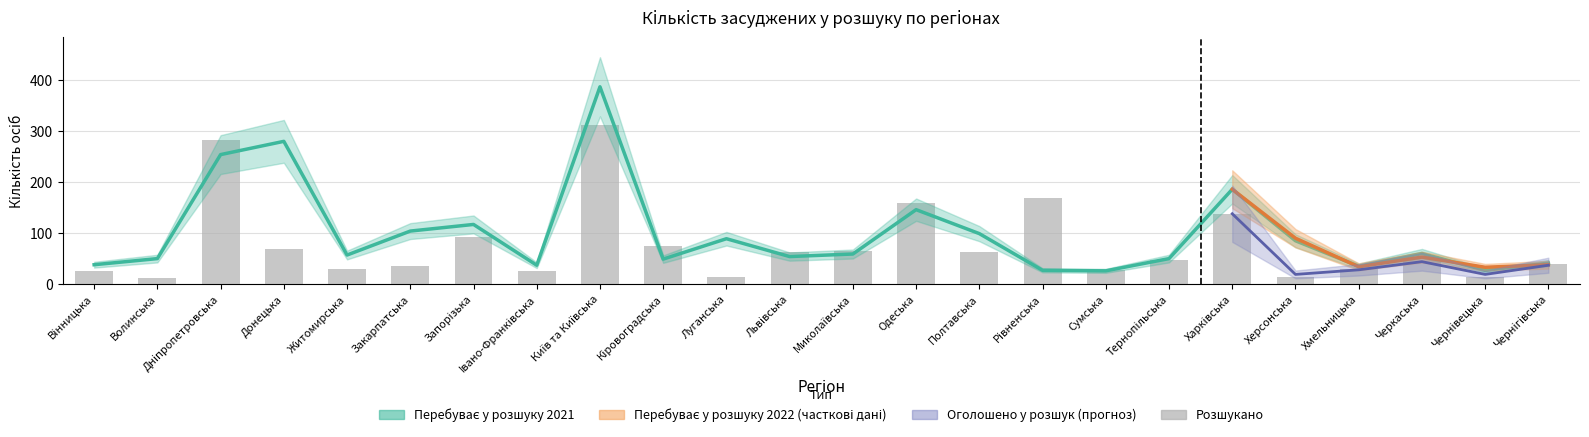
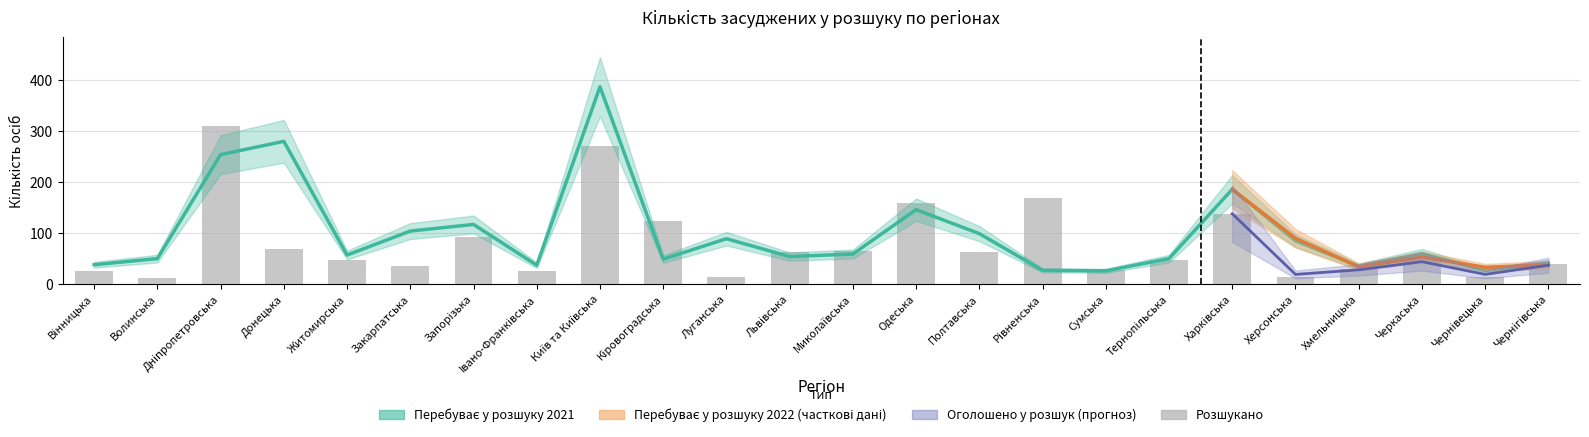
Розшукано, Дніпропетровська: 280 -> 310
Розшукано, Житомирська: 30 -> 50
Розшукано, Київ та Київська: 310 -> 270
Розшукано, Кіровоградська: 80 -> 120
